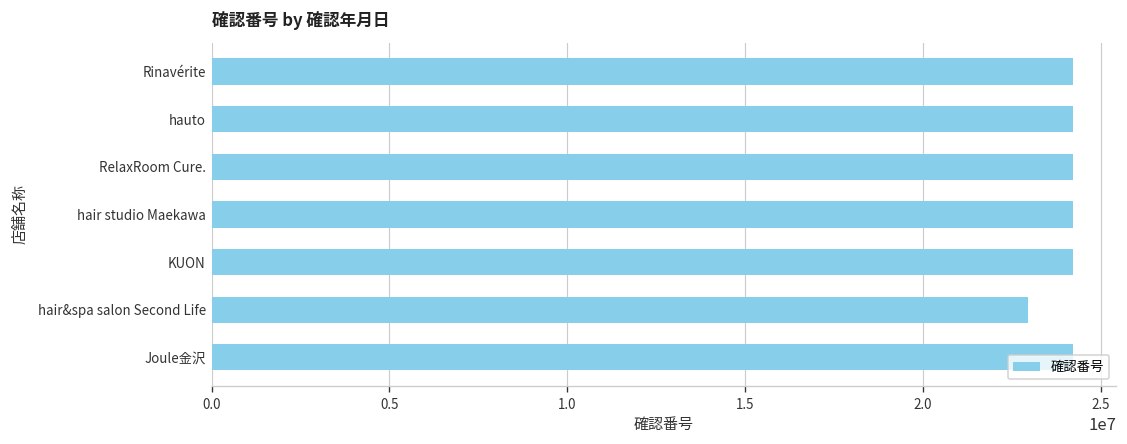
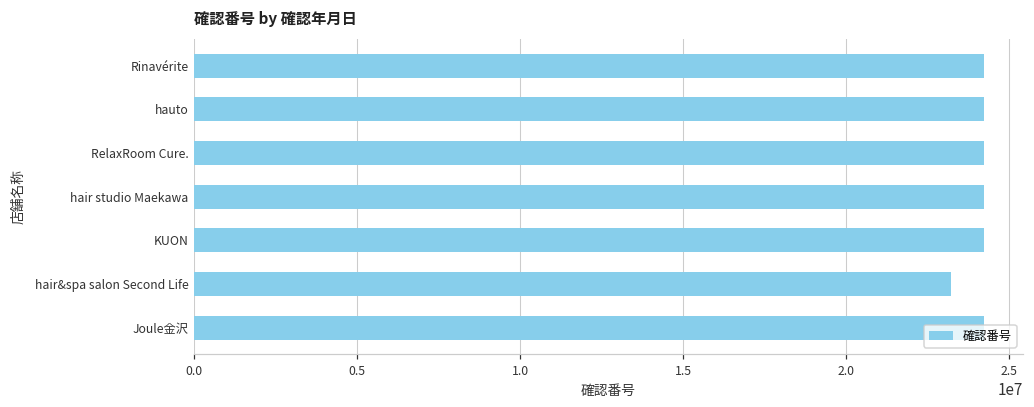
hair&spa salon Second Life: 22900000 -> 23200000
